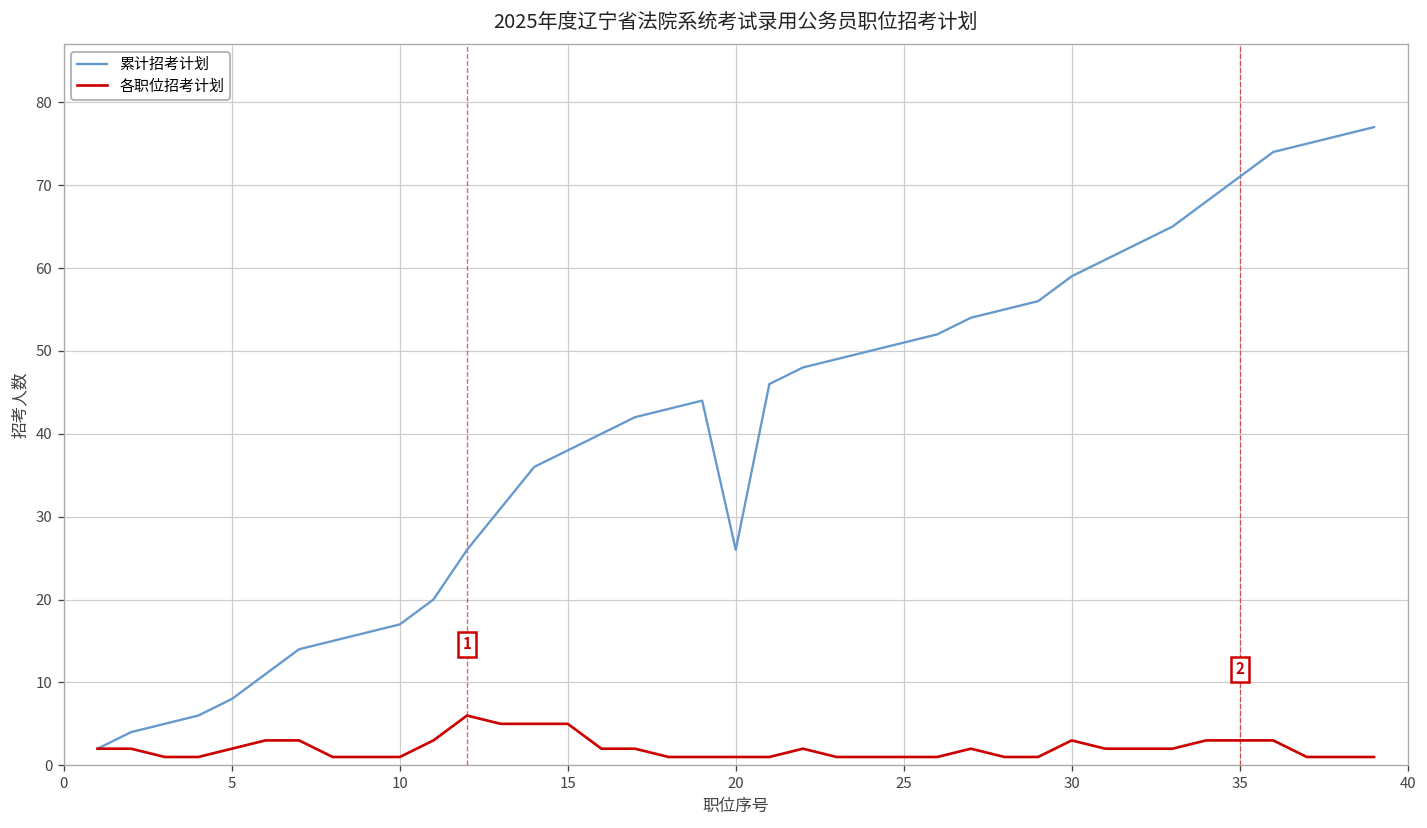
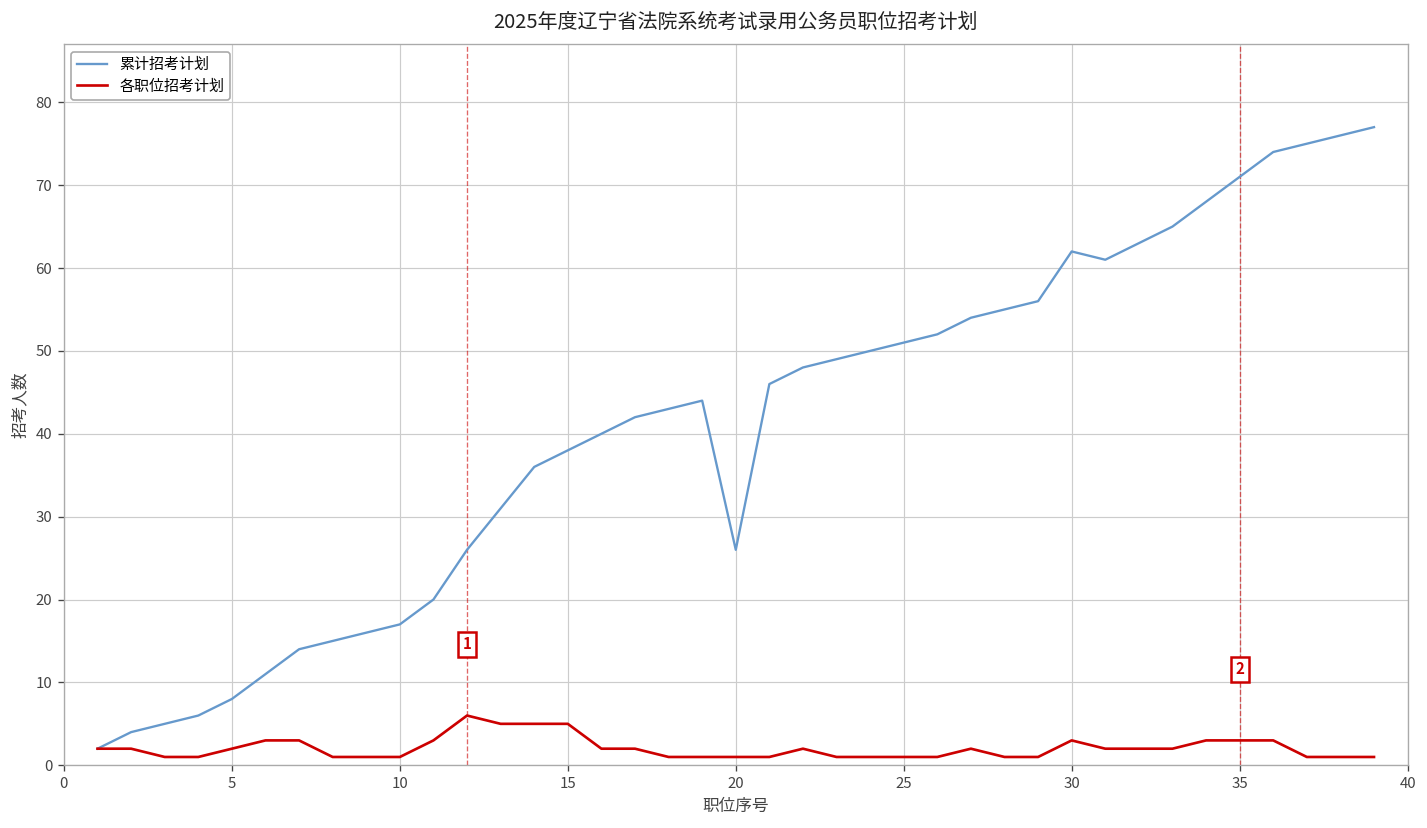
累计招考计划, 30: 59 -> 62
